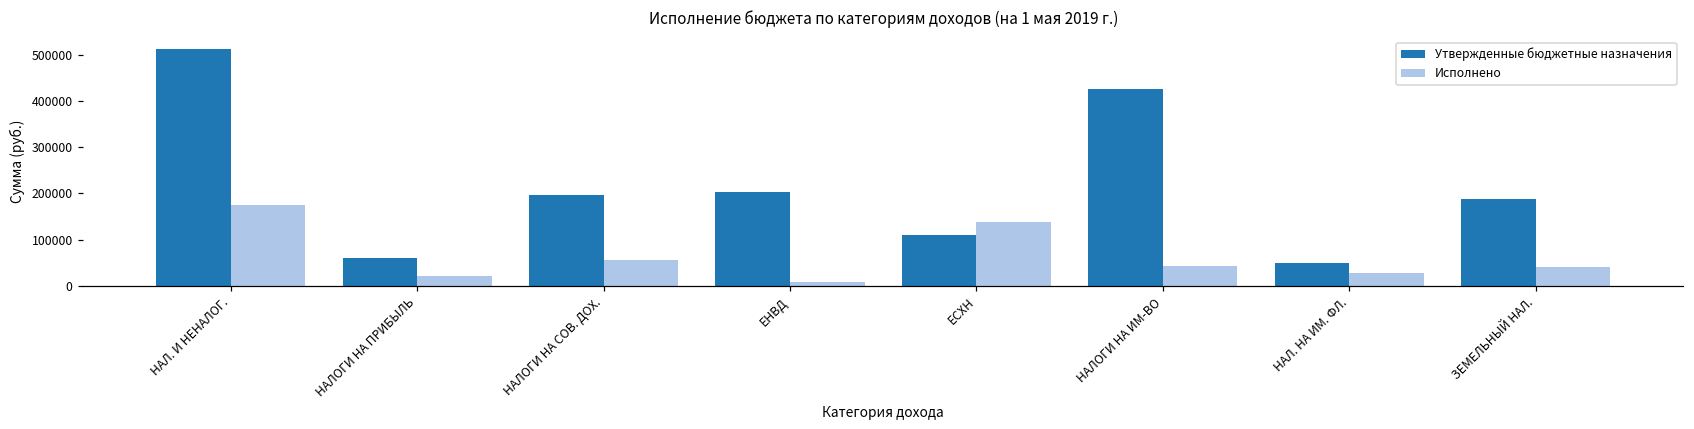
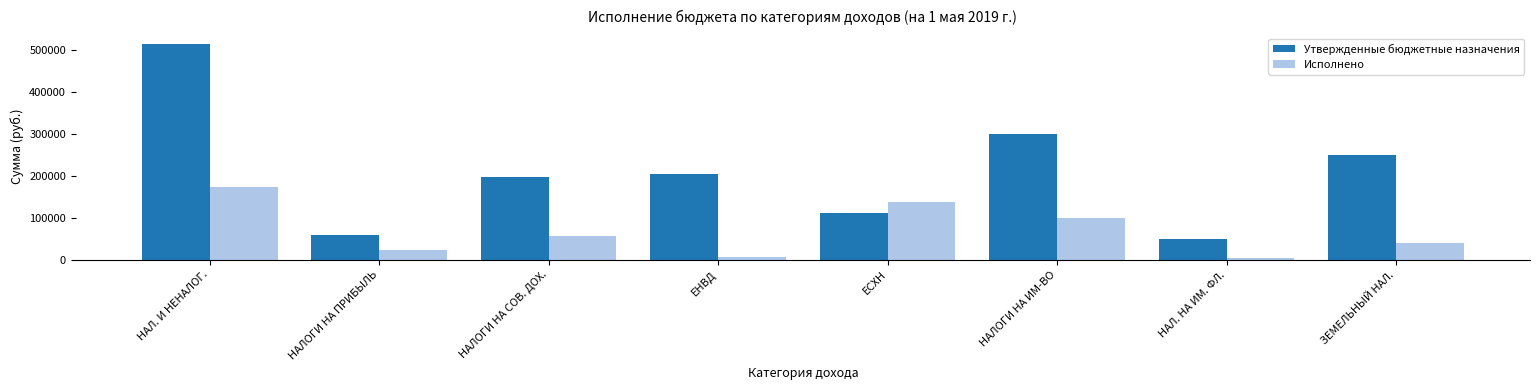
Утвержденные бюджетные назначения, НАЛОГИ НА ИМ-ВО: 430000 -> 300000
Исполнено, НАЛОГИ НА ИМ-ВО: 40000 -> 100000
Исполнено, НАЛ. НА ИМ. ФЛ.: 30000 -> 0
Утвержденные бюджетные назначения, ЗЕМЕЛЬНЫЙ НАЛ.: 190000 -> 250000
